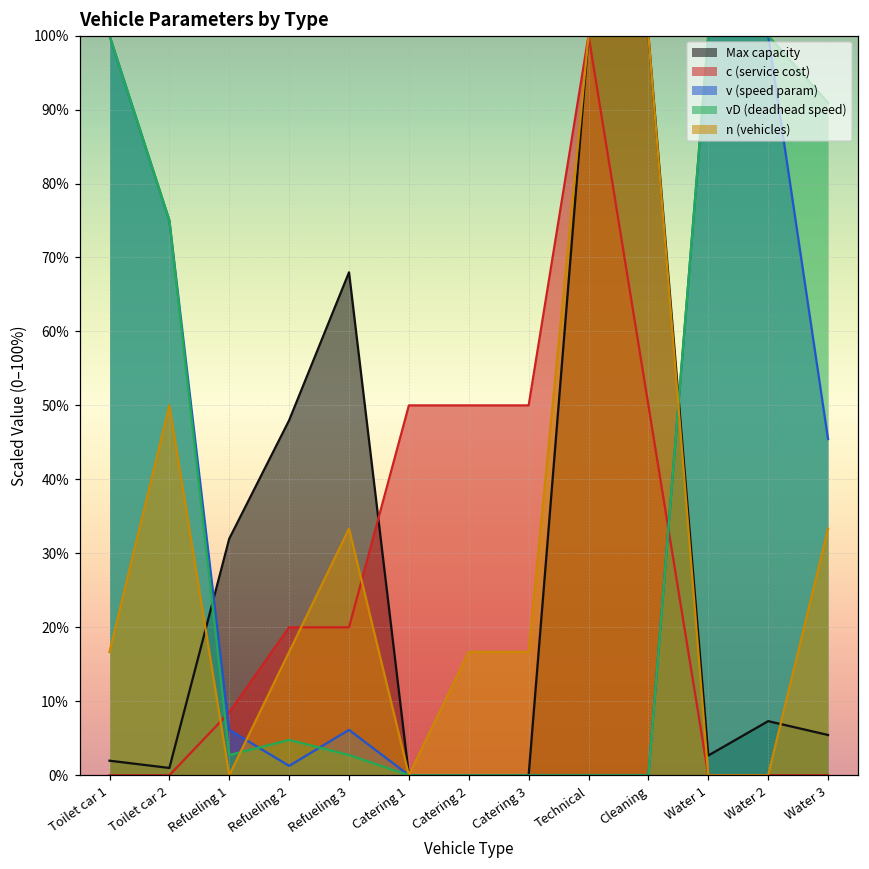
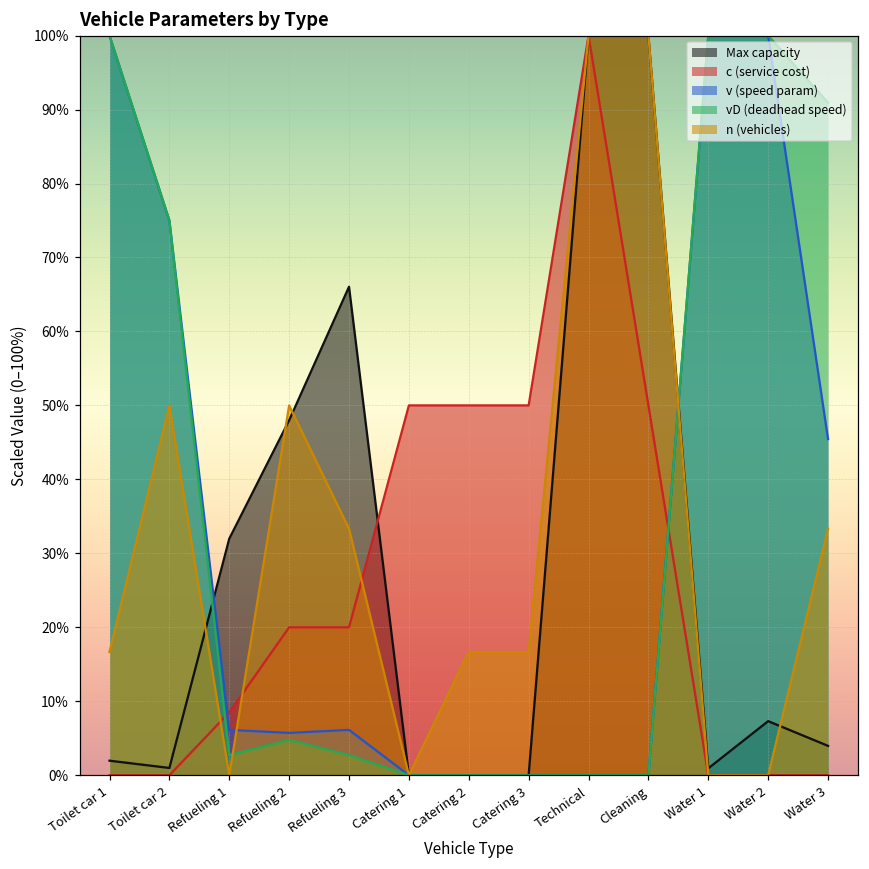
v (speed param), Refueling 2: 1% -> 6%
n (vehicles), Refueling 2: 17% -> 50%
Max capacity, Refueling 3: 68% -> 66%
Max capacity, Water 1: 3% -> 1%
Max capacity, Water 3: 5% -> 4%
